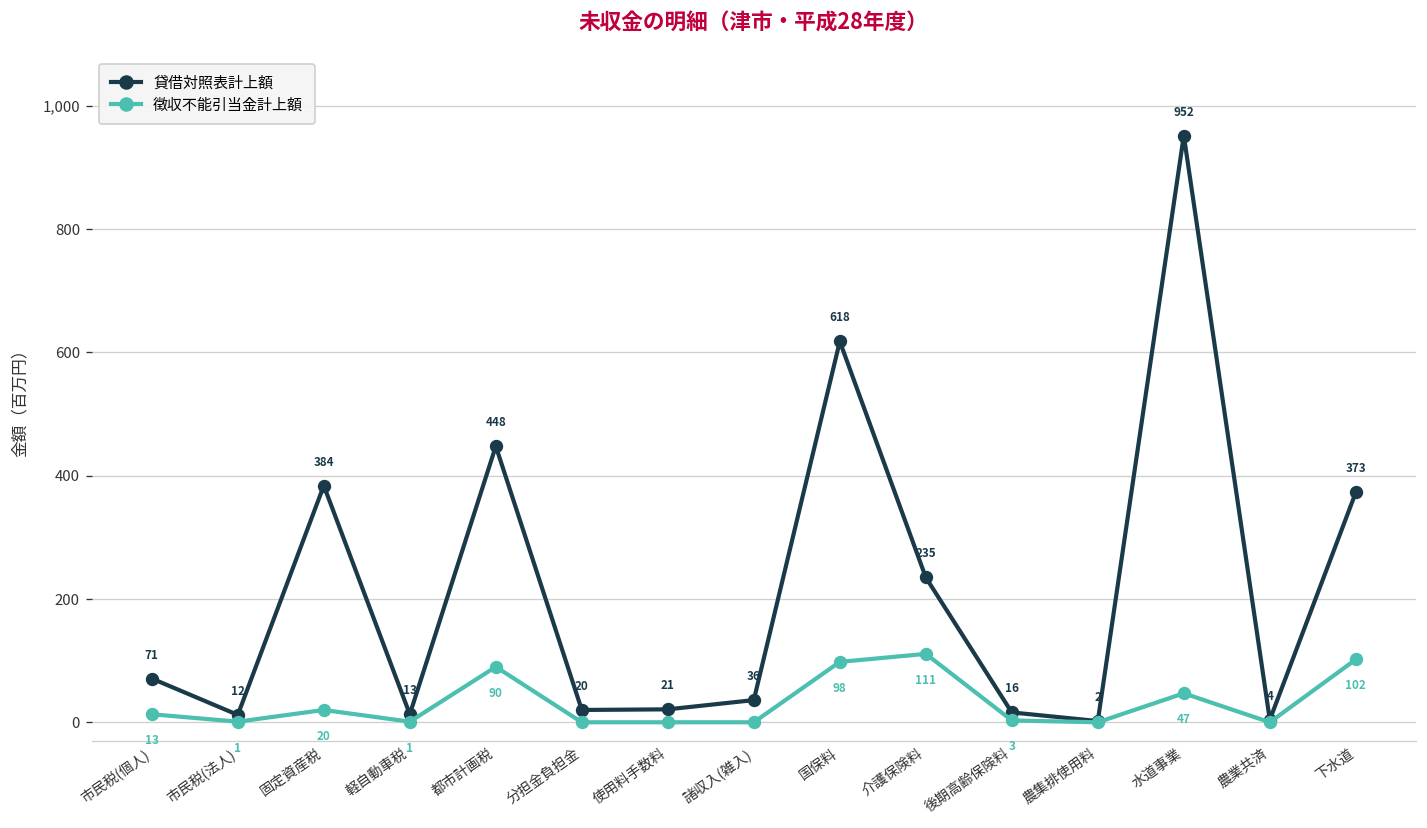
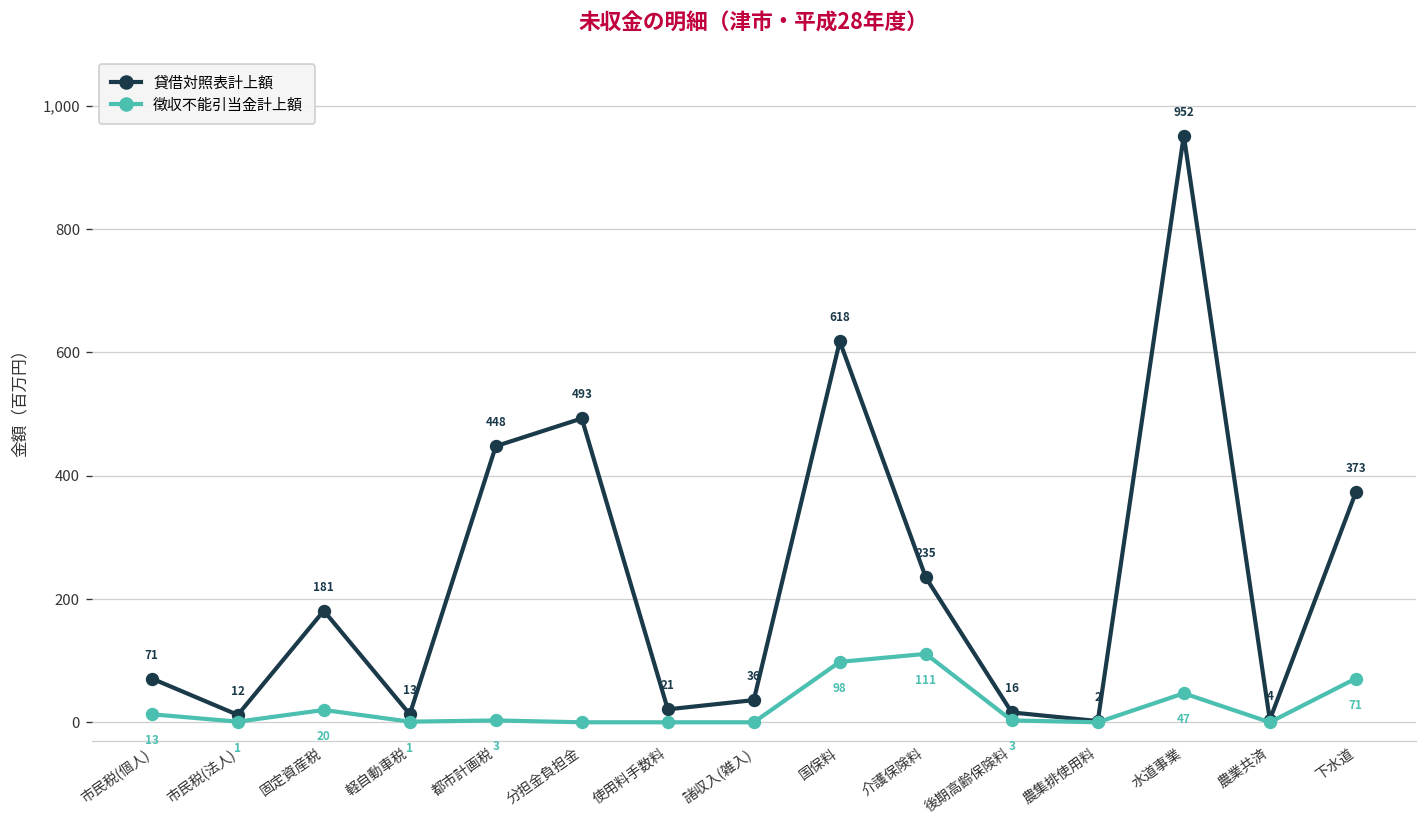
貸借対照表計上額, 固定資産税: 384 -> 181
徴収不能引当金計上額, 都市計画税: 90 -> 3
貸借対照表計上額, 分担金負担金: 20 -> 493
徴収不能引当金計上額, 下水道: 102 -> 71
